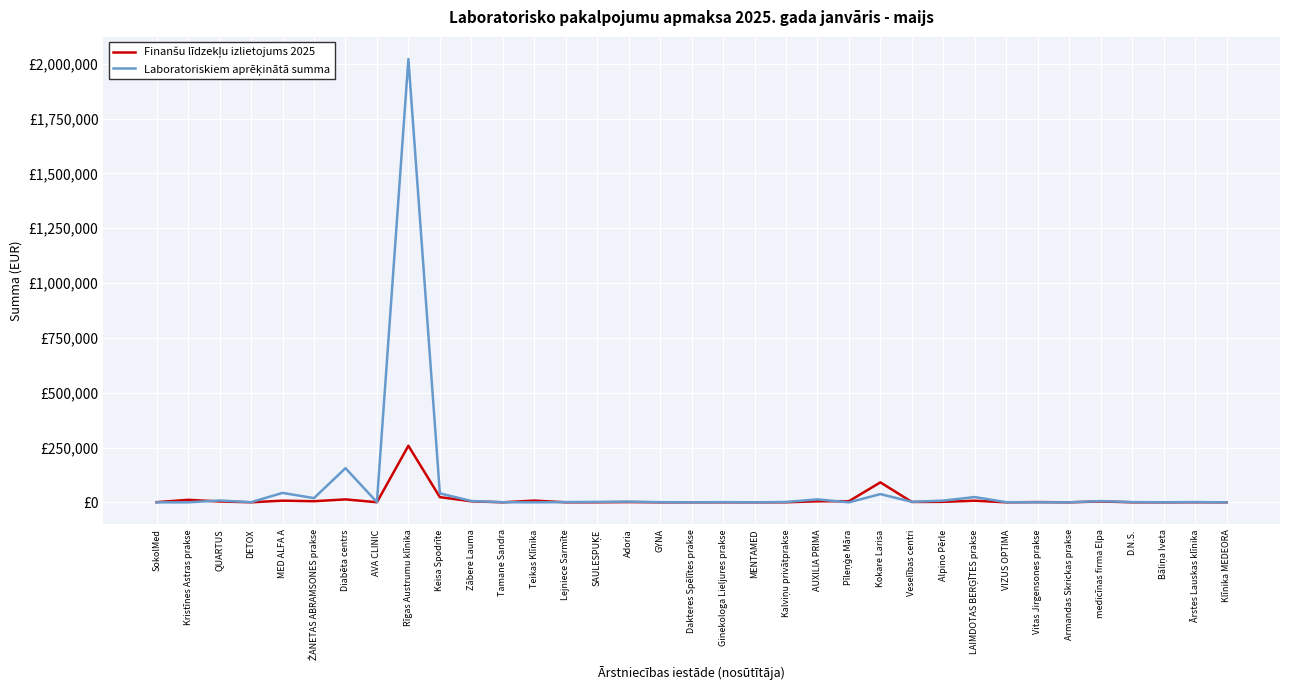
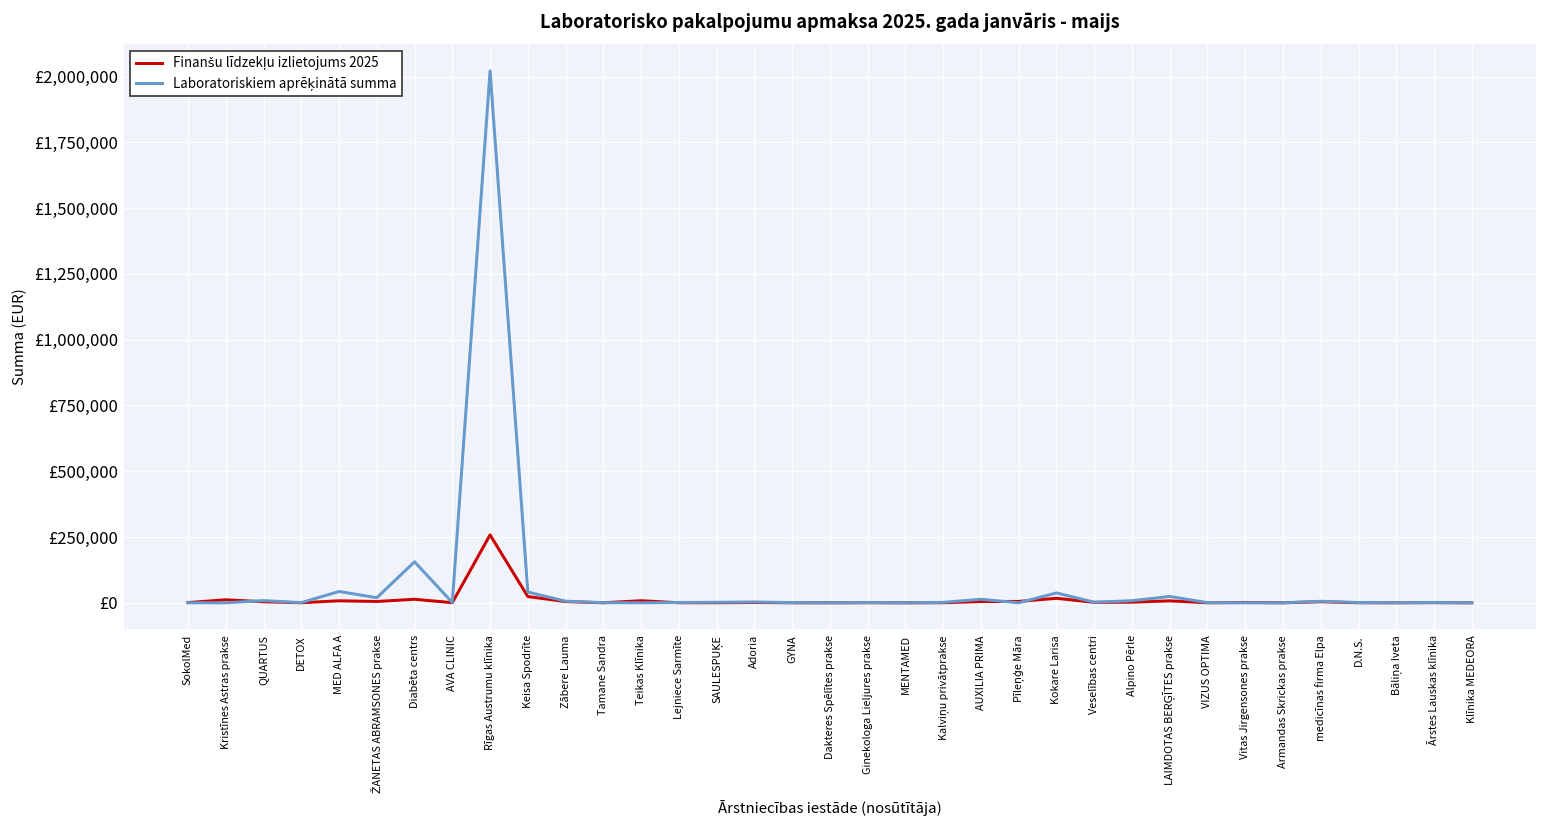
Finanšu līdzekļu izlietojums 2025, Kokare Larisa: £90,000 -> £20,000
